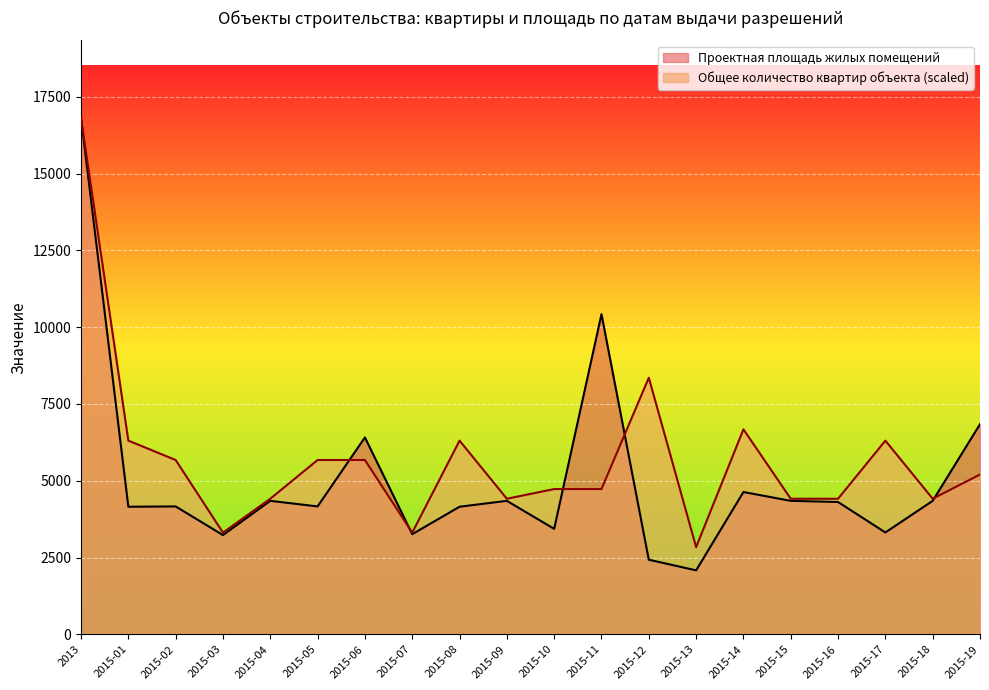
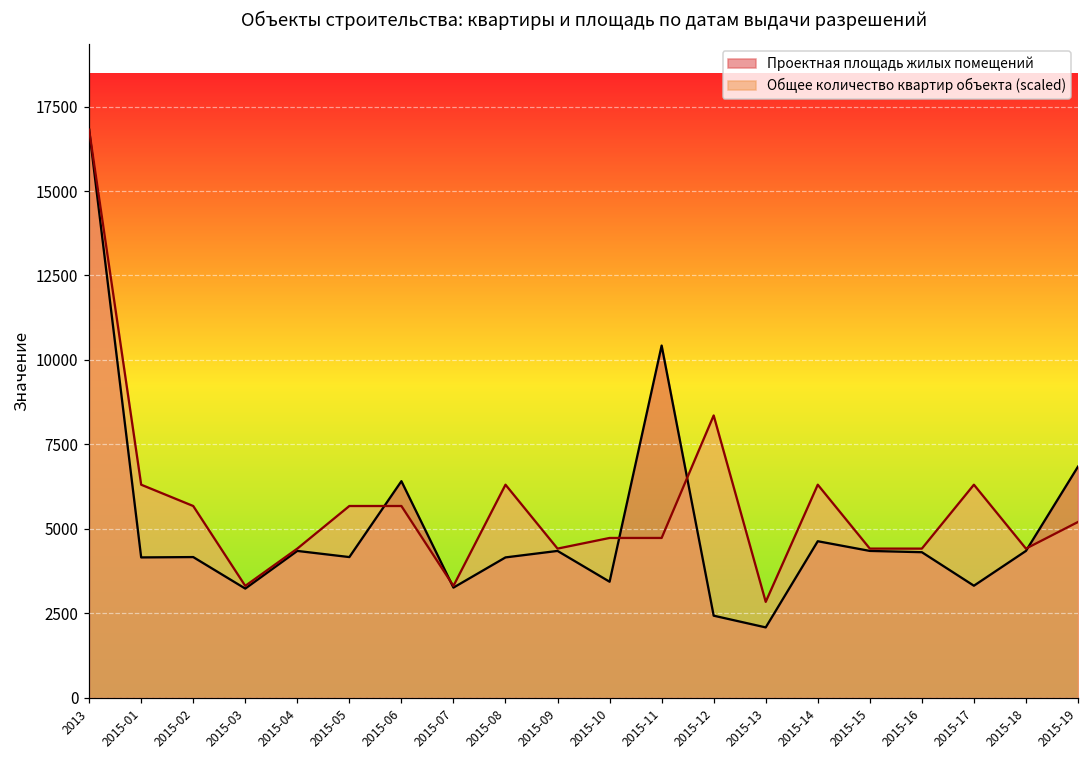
Общее количество квартир объекта (scaled), 2015-14: 6700 -> 6300
